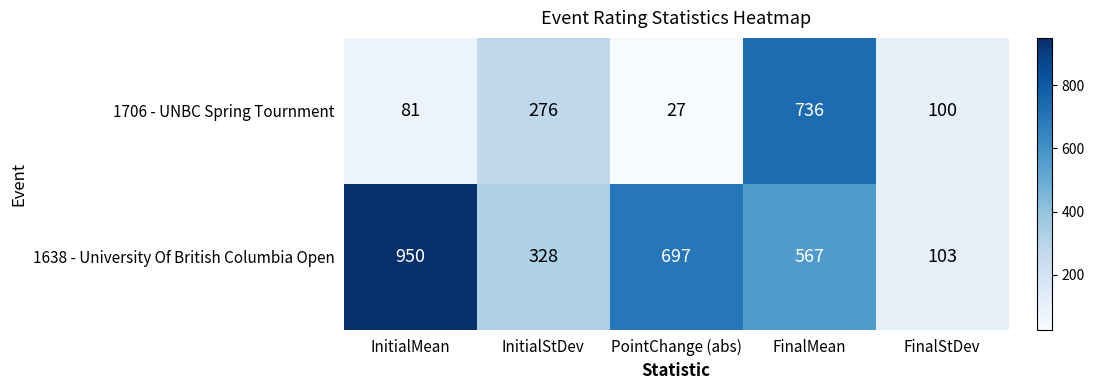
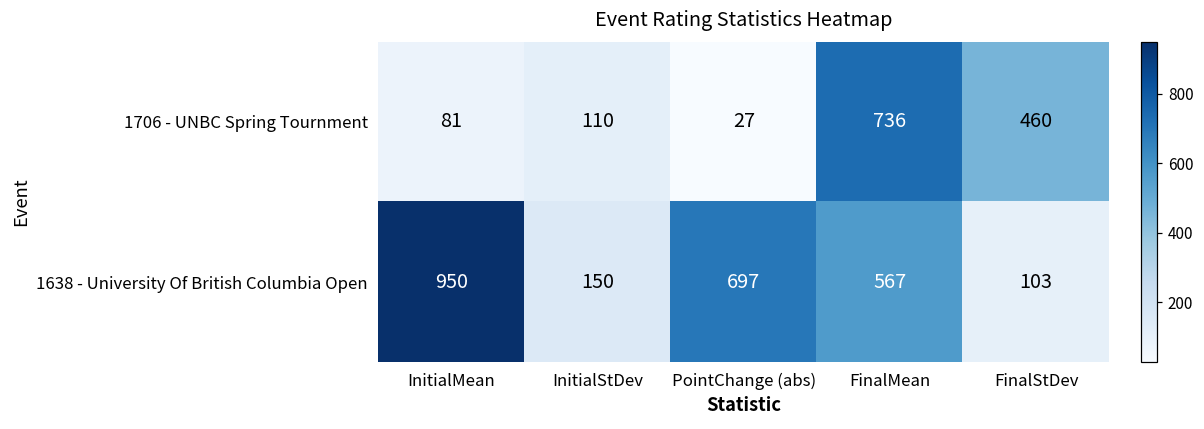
1706 - UNBC Spring Tournment, InitialStDev: 276 -> 110
1706 - UNBC Spring Tournment, FinalStDev: 100 -> 460
1638 - University Of British Columbia Open, InitialStDev: 328 -> 150
